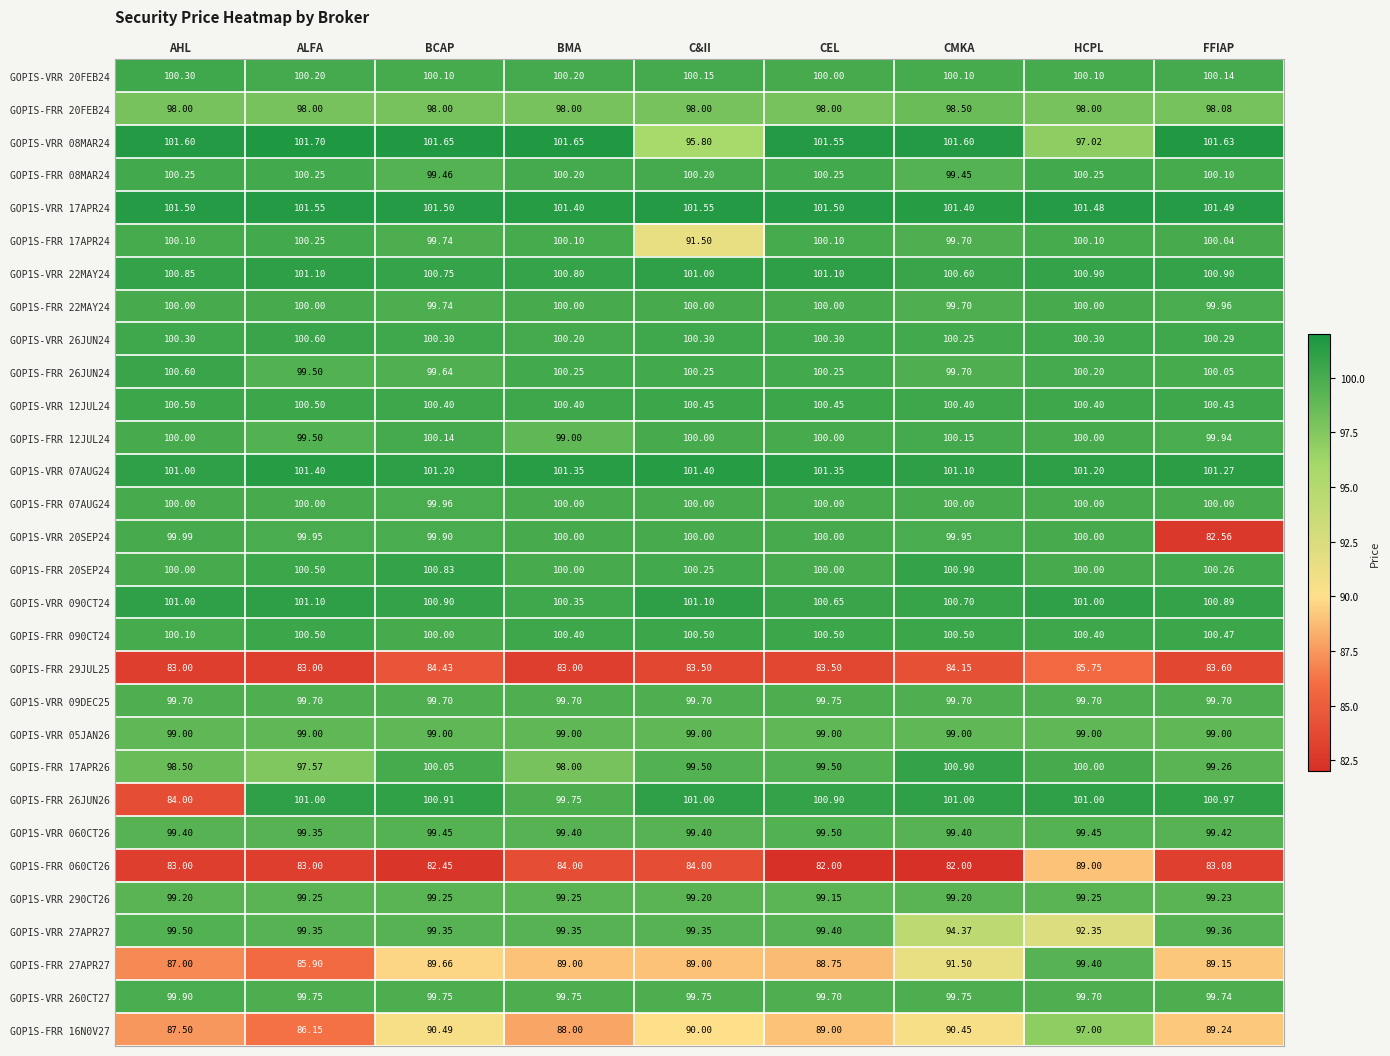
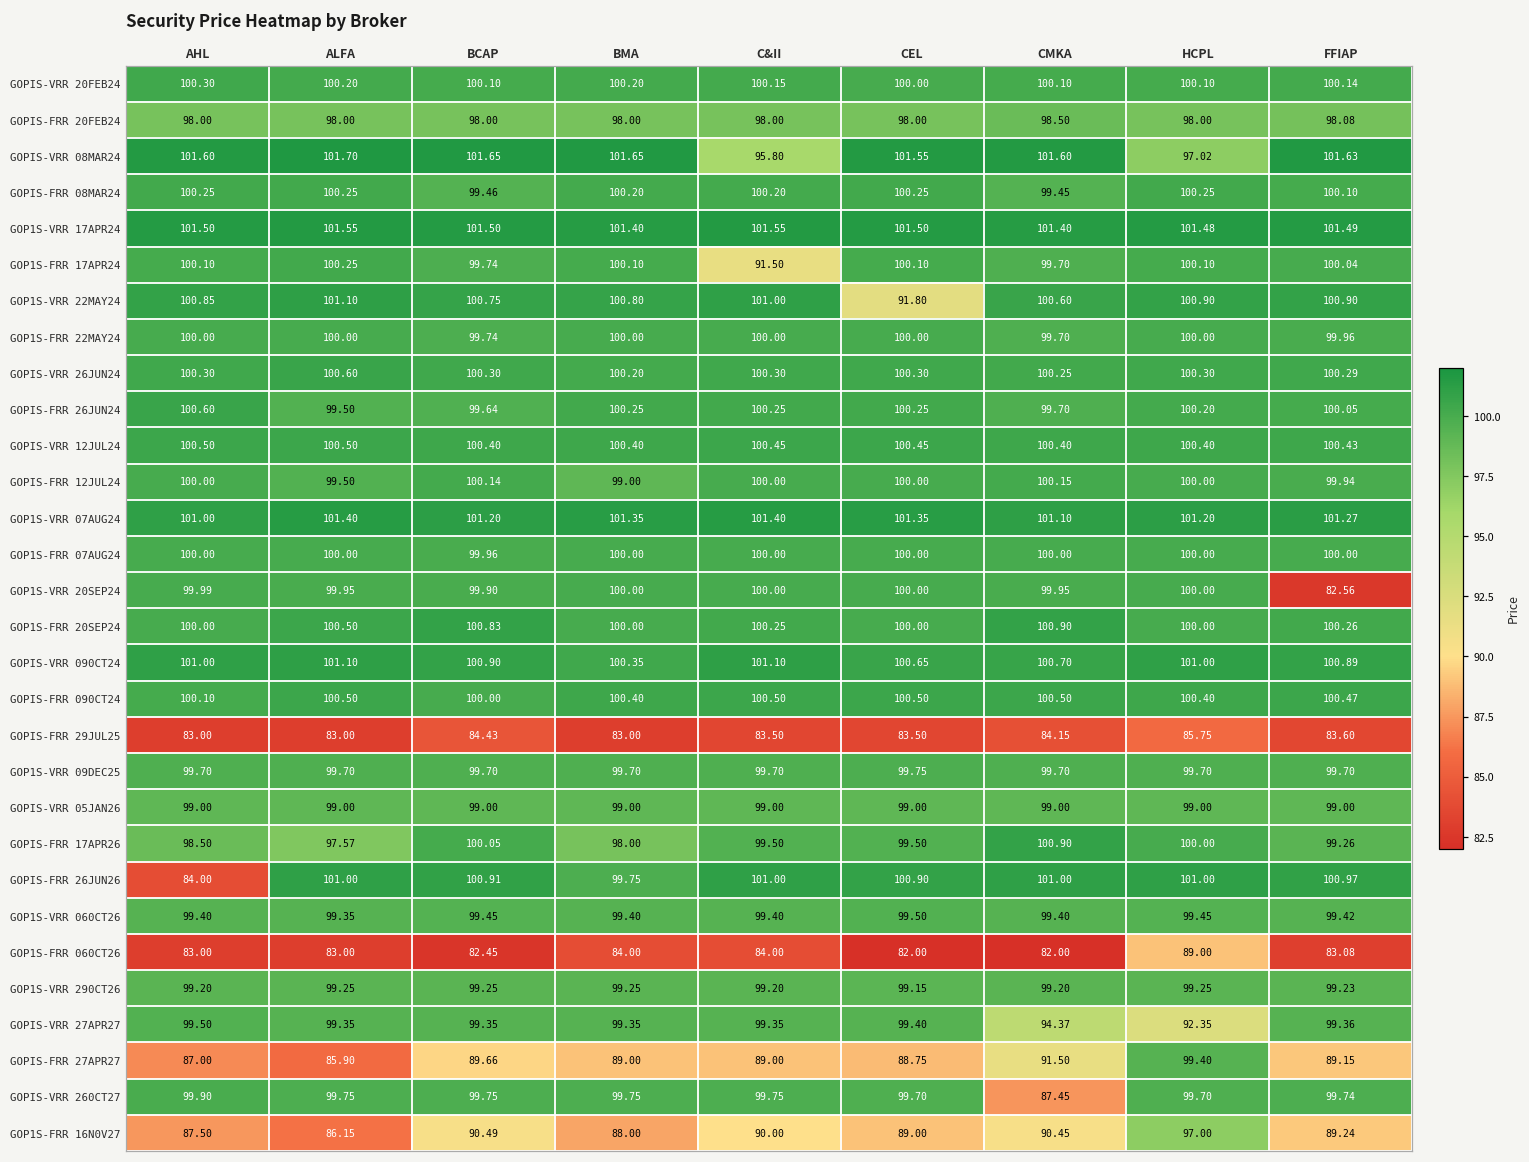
GOP1S-VRR 22MAY24, CEL: 101.10 -> 91.80
GOPIS-VRR 260CT27, CMKA: 99.75 -> 87.45
